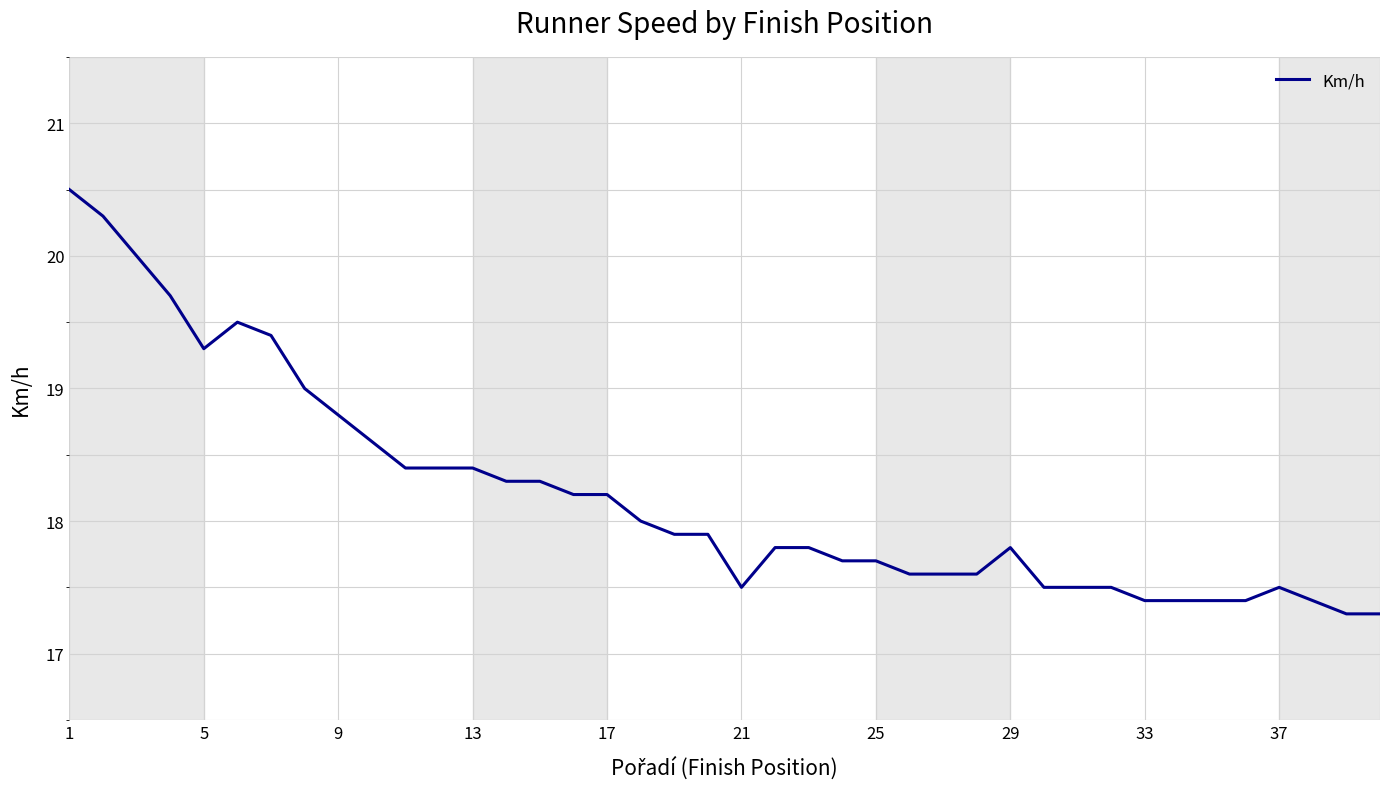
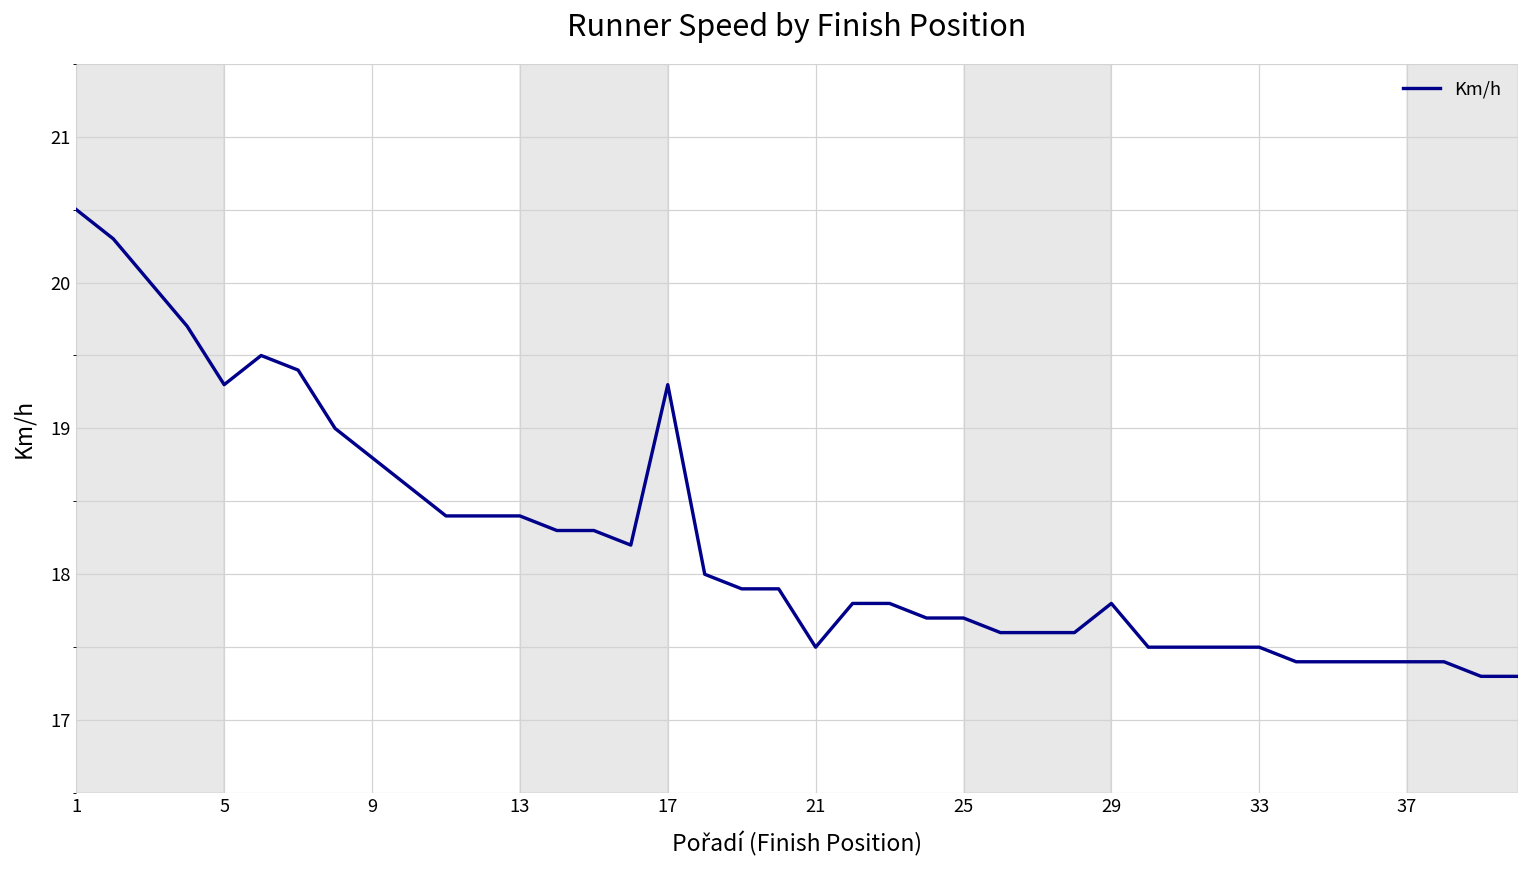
17: 18.2 -> 19.3
33: 17.4 -> 17.5
37: 17.5 -> 17.4
